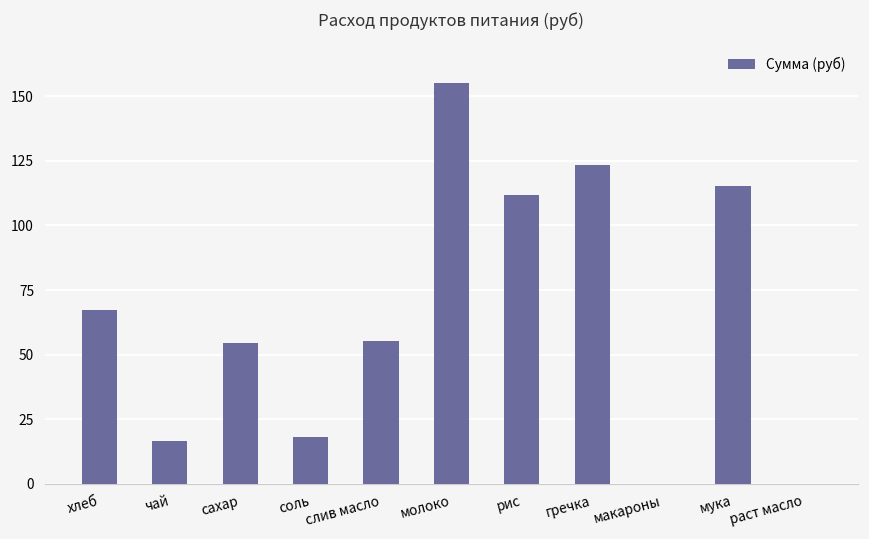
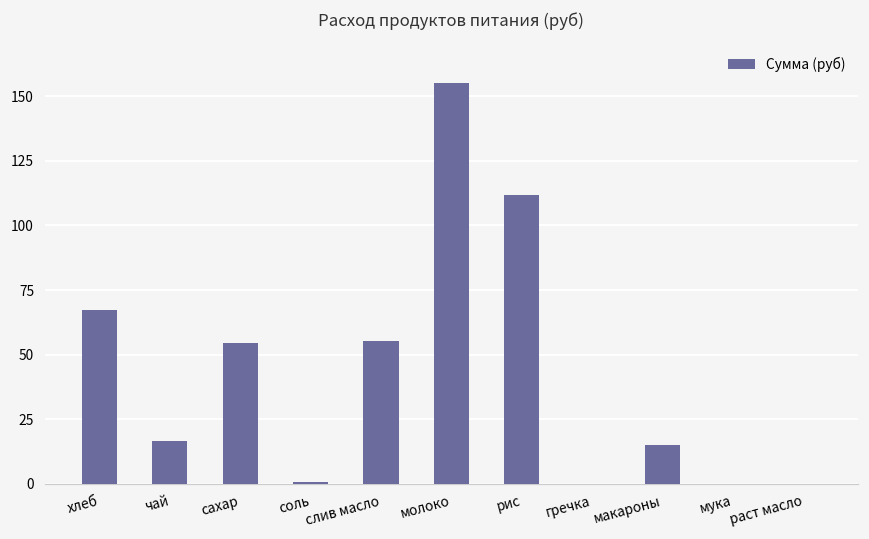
соль: 18 -> 1
гречка: 123 -> 0
макароны: 0 -> 15
мука: 115 -> 0
